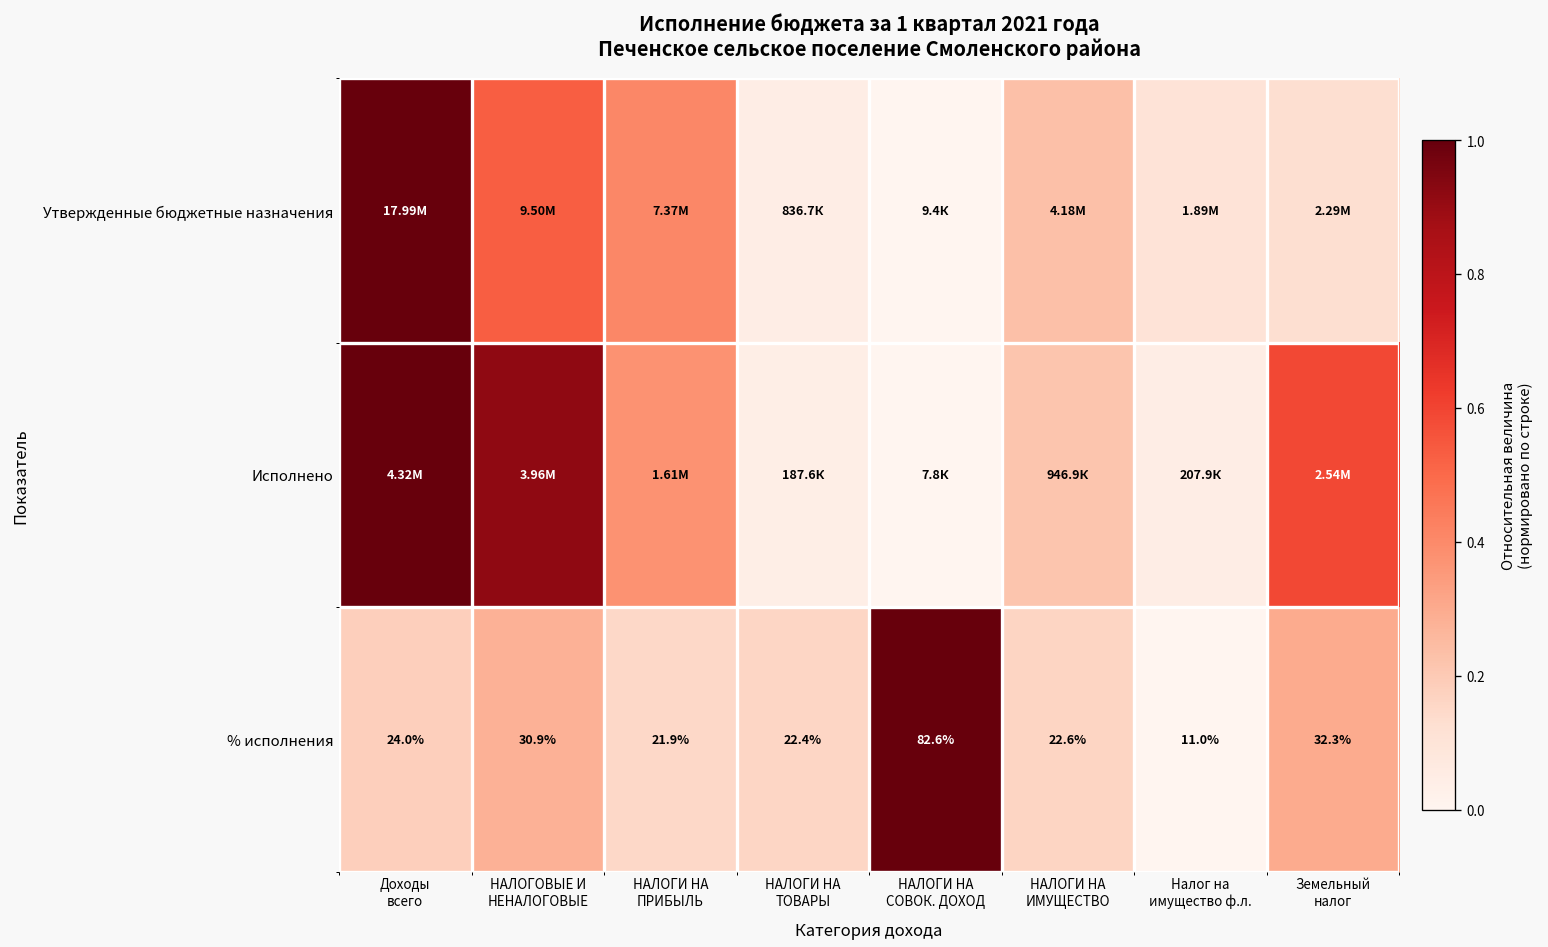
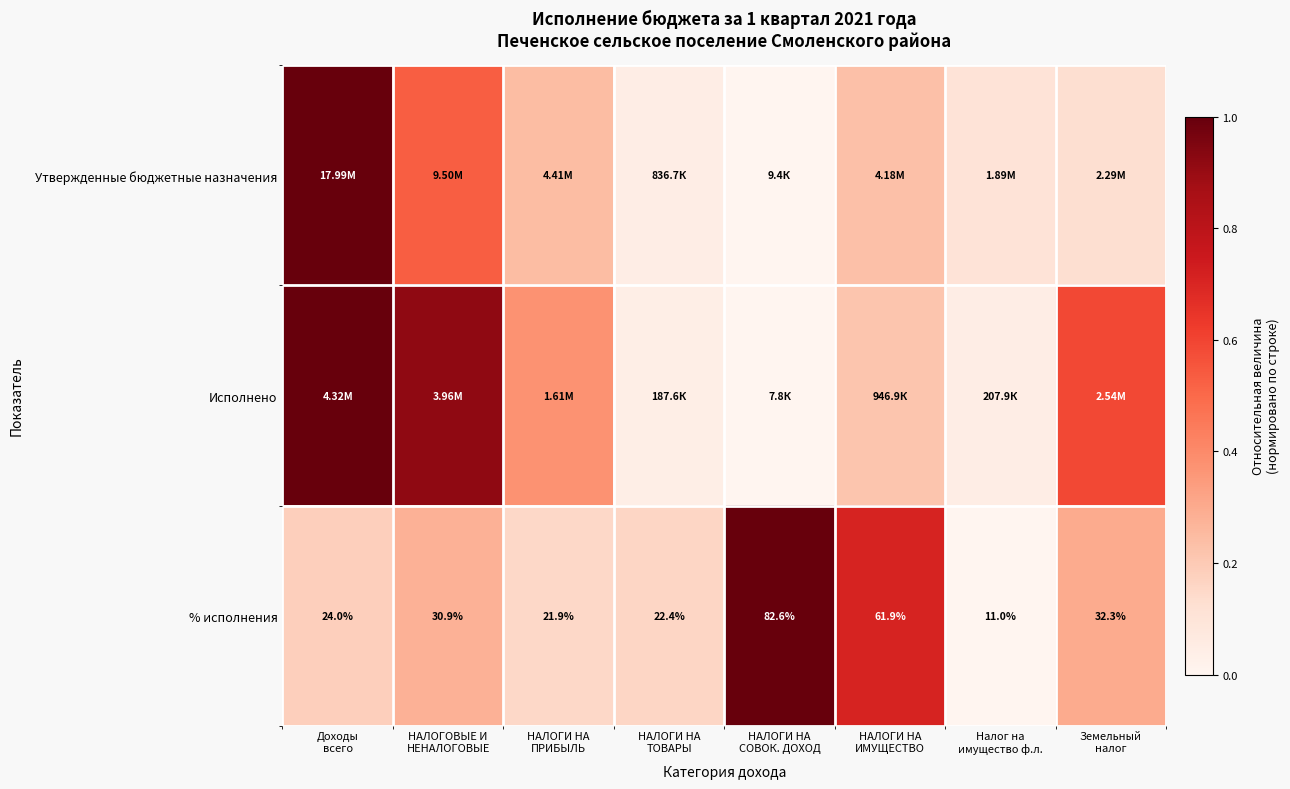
Утвержденные бюджетные назначения, НАЛОГИ НА ПРИБЫЛЬ: 7.37М -> 4.41М
% исполнения, НАЛОГИ НА ИМУЩЕСТВО: 22.6% -> 61.9%
